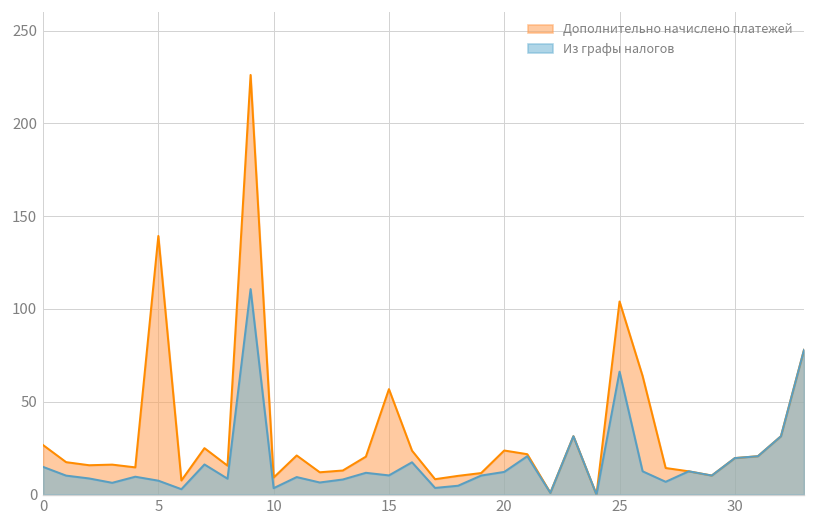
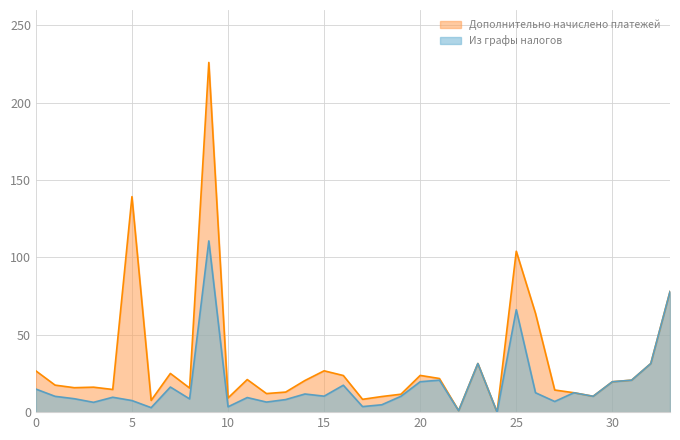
Дополнительно начислено платежей, 15: 57 -> 27
Из графы налогов, 20: 12 -> 20
